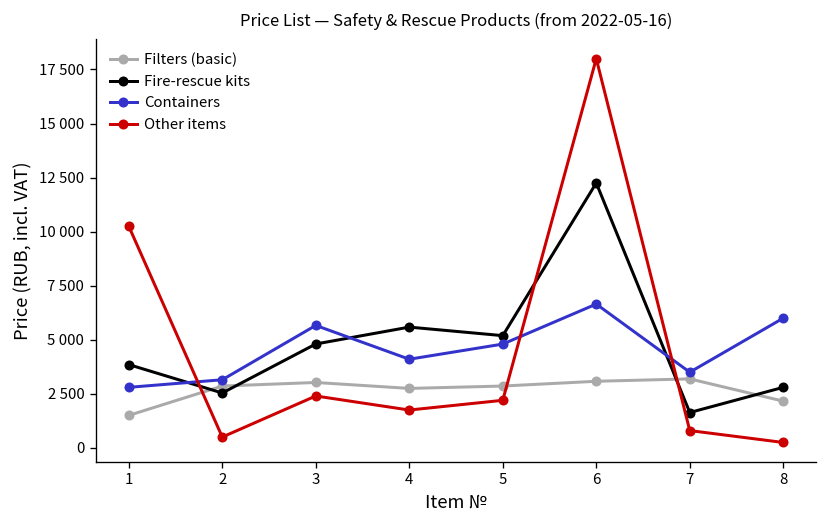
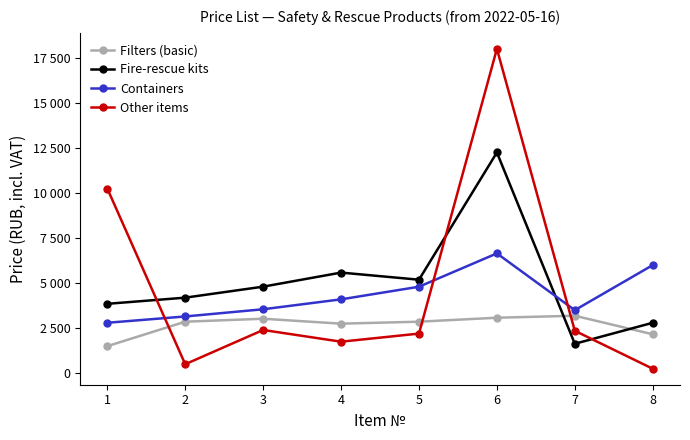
Fire-rescue kits, 2: 2500 -> 4200
Containers, 3: 5700 -> 3600
Other items, 7: 800 -> 2400
